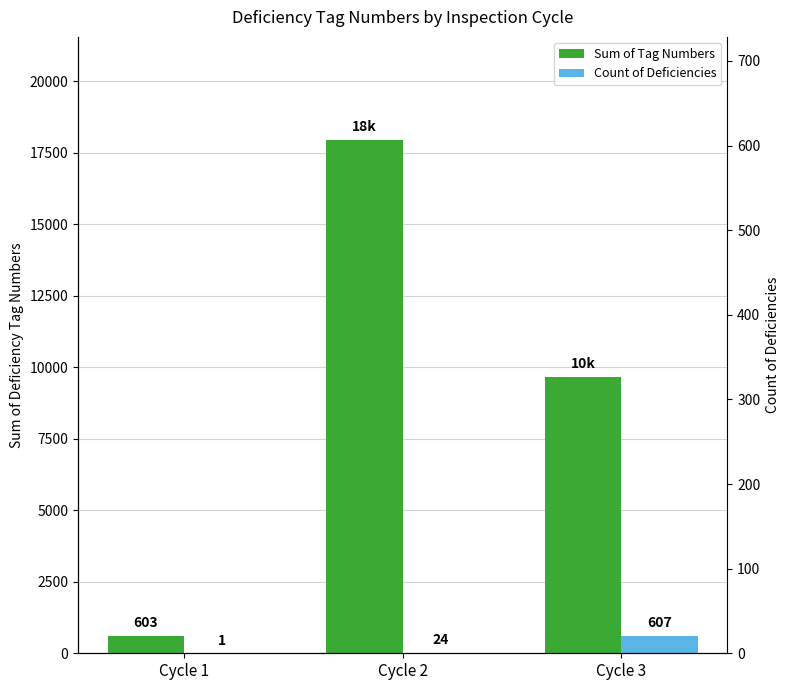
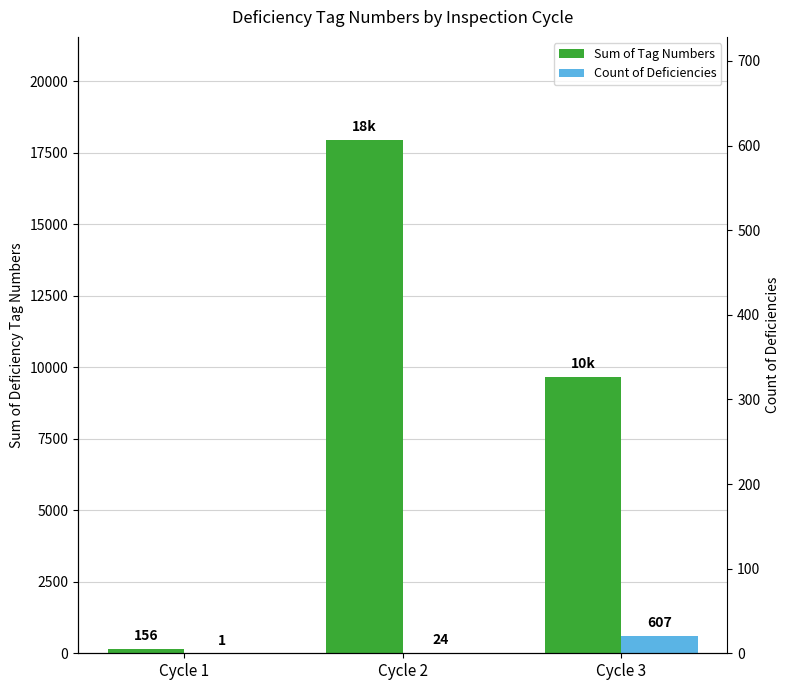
Sum of Tag Numbers, Cycle 1: 603 -> 156
